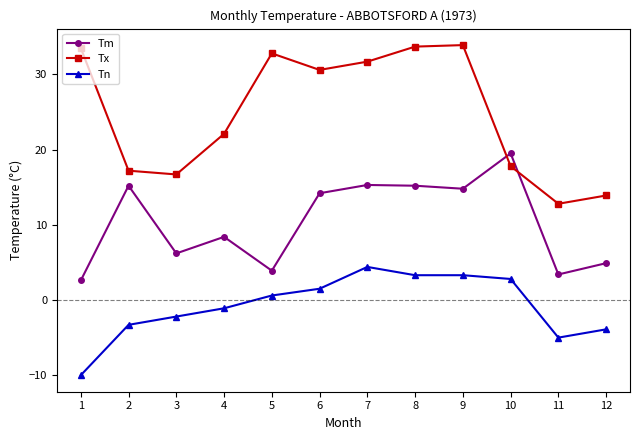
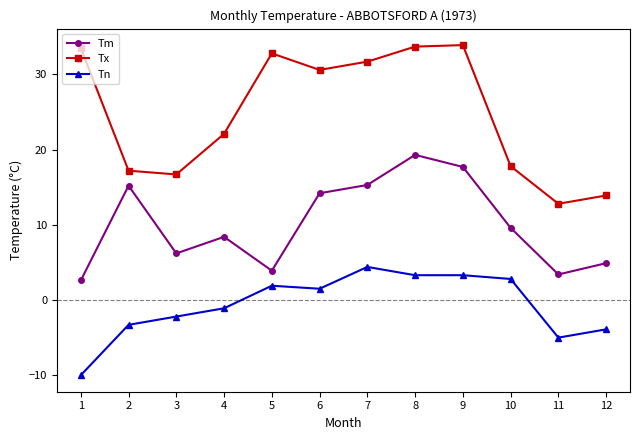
Tn, 5: 1 -> 2
Tm, 8: 15 -> 19
Tm, 9: 15 -> 18
Tm, 10: 20 -> 10
